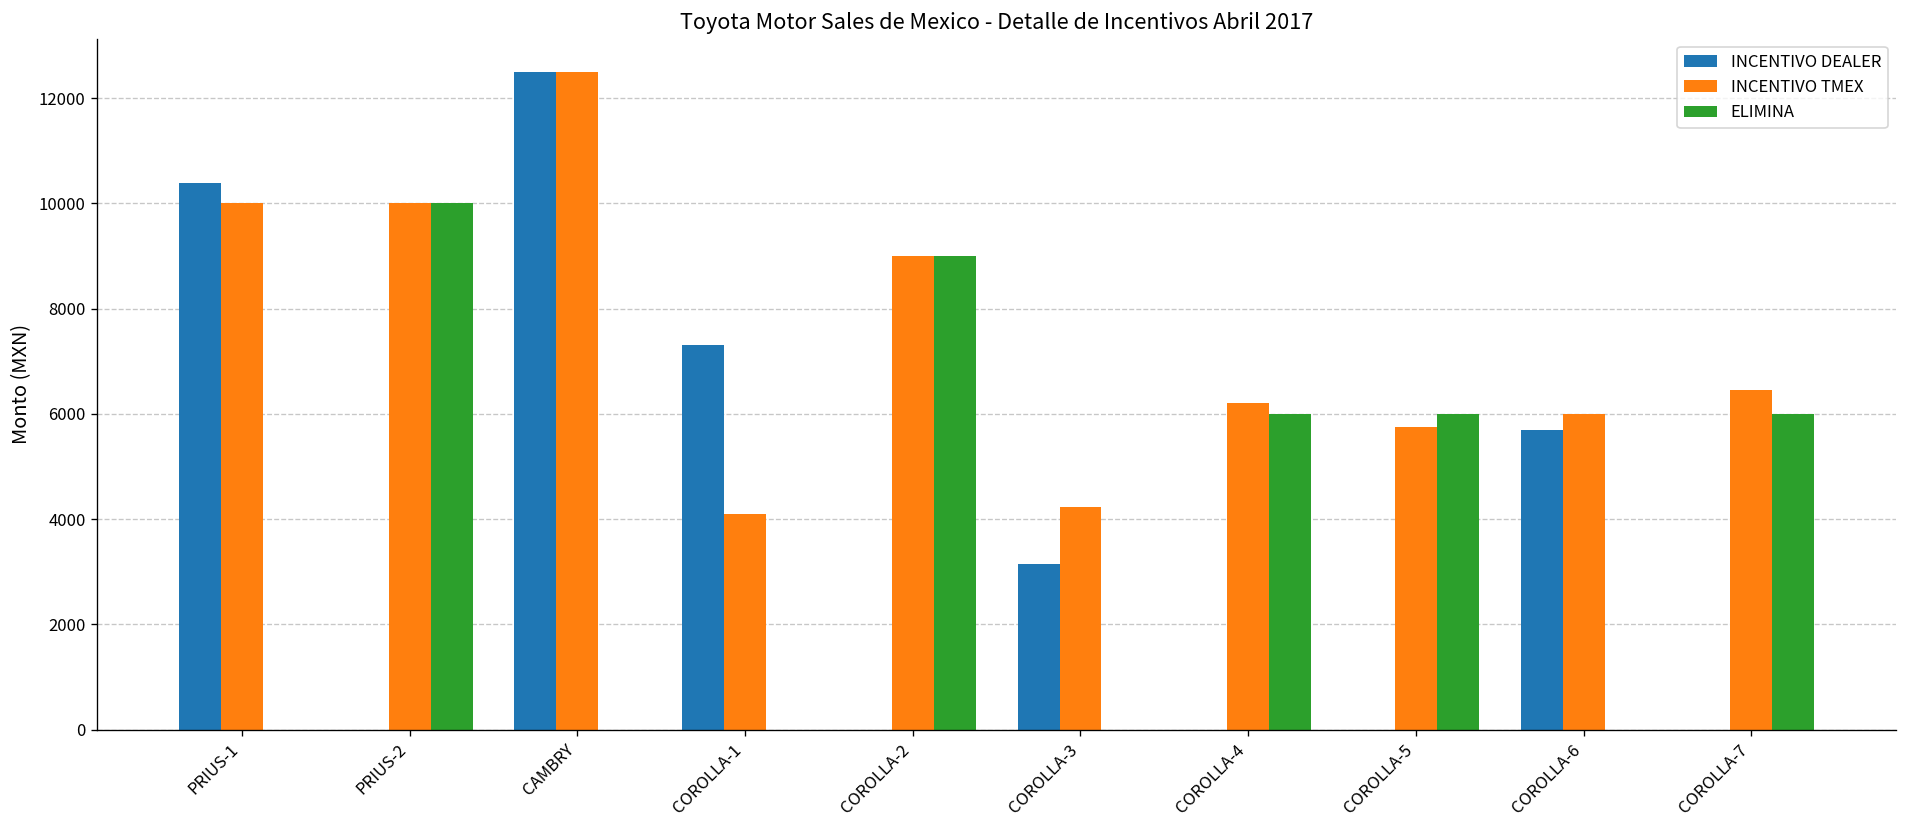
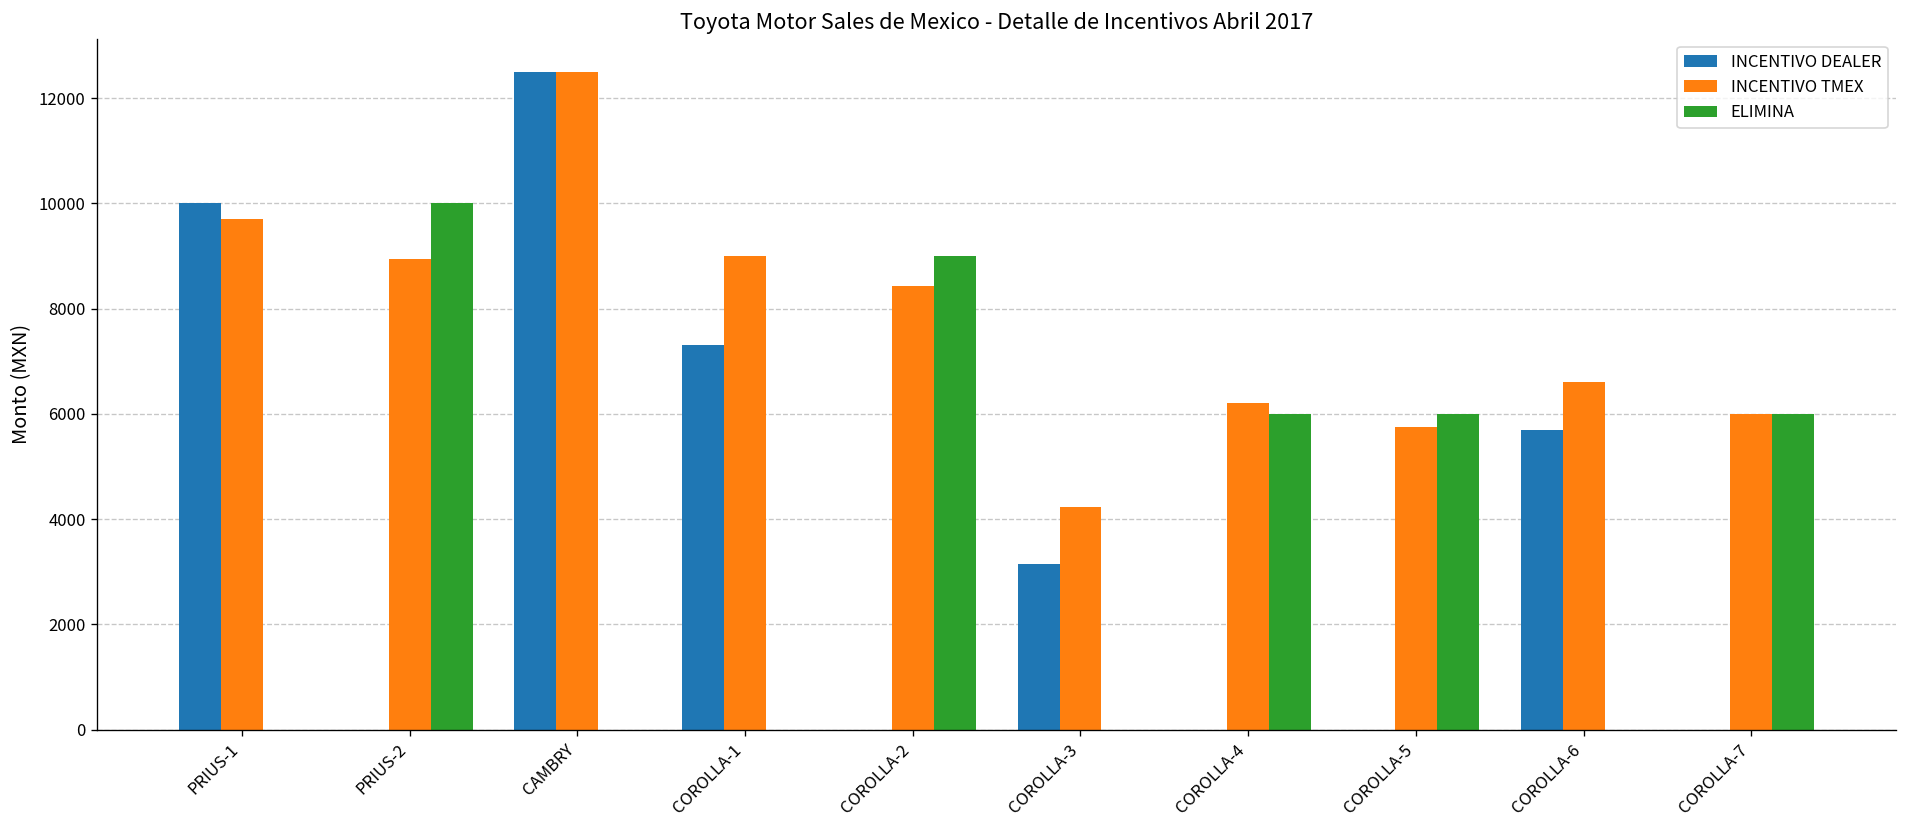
INCENTIVO DEALER, PRIUS-1: 10400 -> 10000
INCENTIVO TMEX, PRIUS-1: 10000 -> 9700
INCENTIVO TMEX, PRIUS-2: 10000 -> 8900
INCENTIVO TMEX, COROLLA-1: 4100 -> 9000
INCENTIVO TMEX, COROLLA-2: 9000 -> 8400
INCENTIVO TMEX, COROLLA-6: 6000 -> 6600
INCENTIVO TMEX, COROLLA-7: 6500 -> 6000
